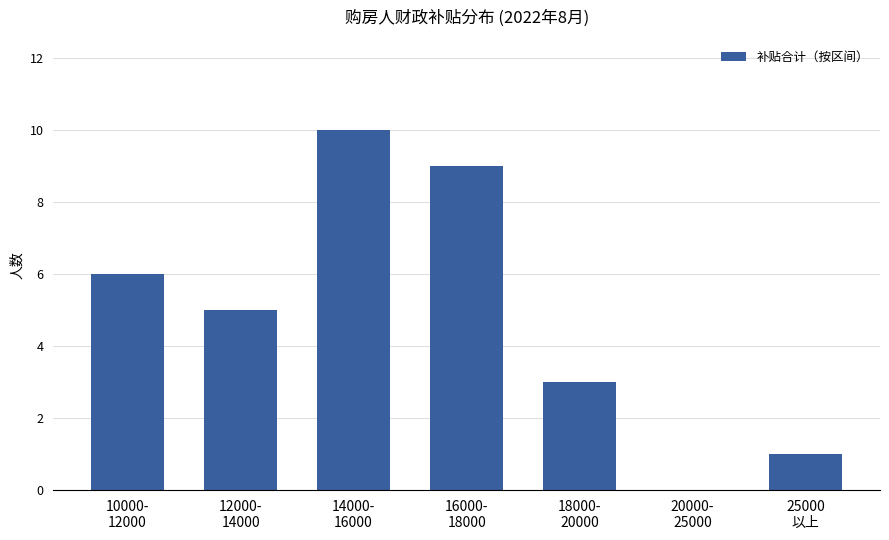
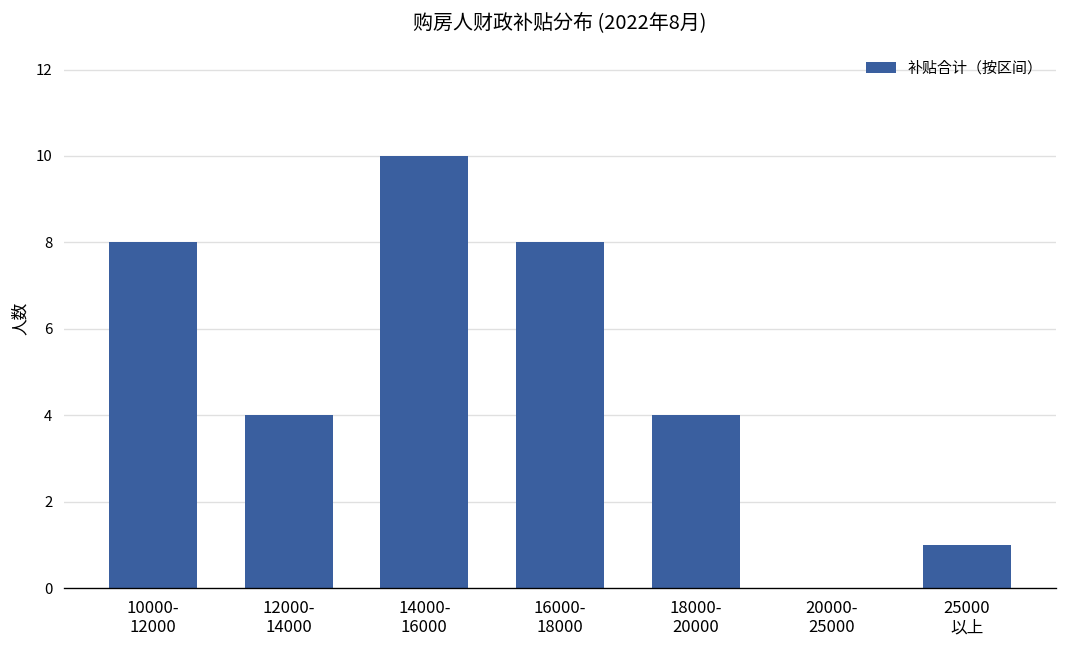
10000- 12000: 6 -> 8
12000- 14000: 5 -> 4
16000- 18000: 9 -> 8
18000- 20000: 3 -> 4
